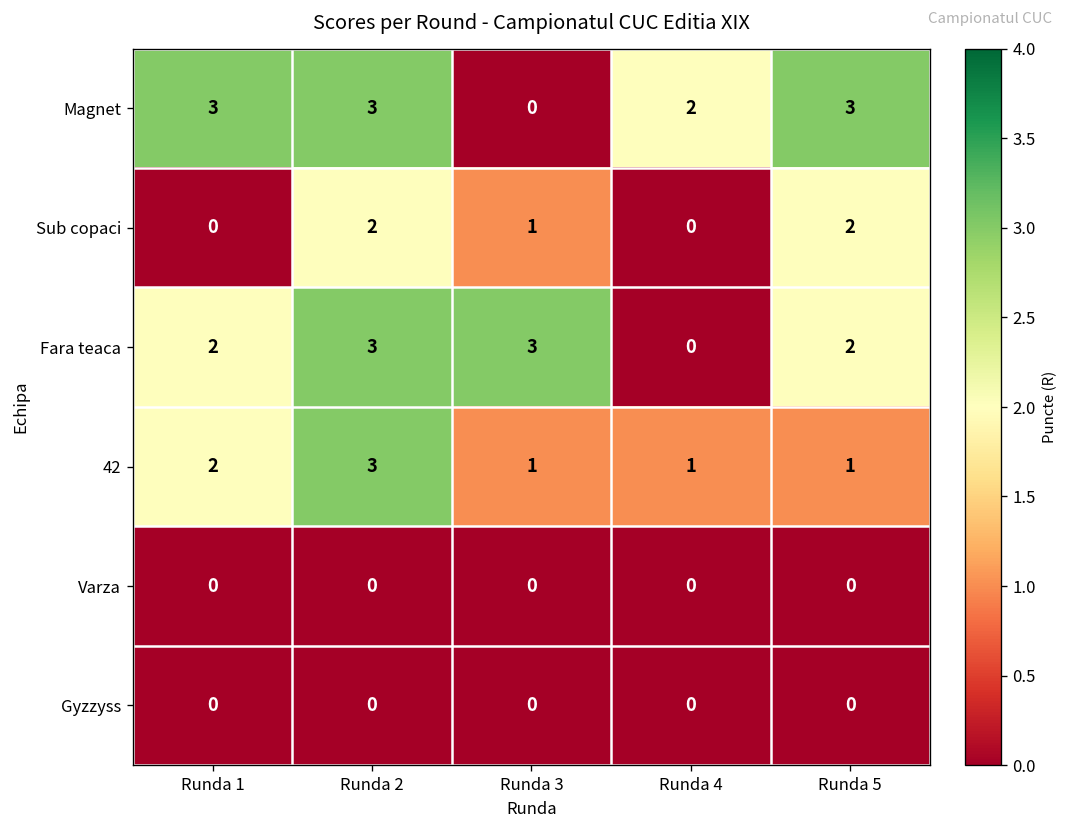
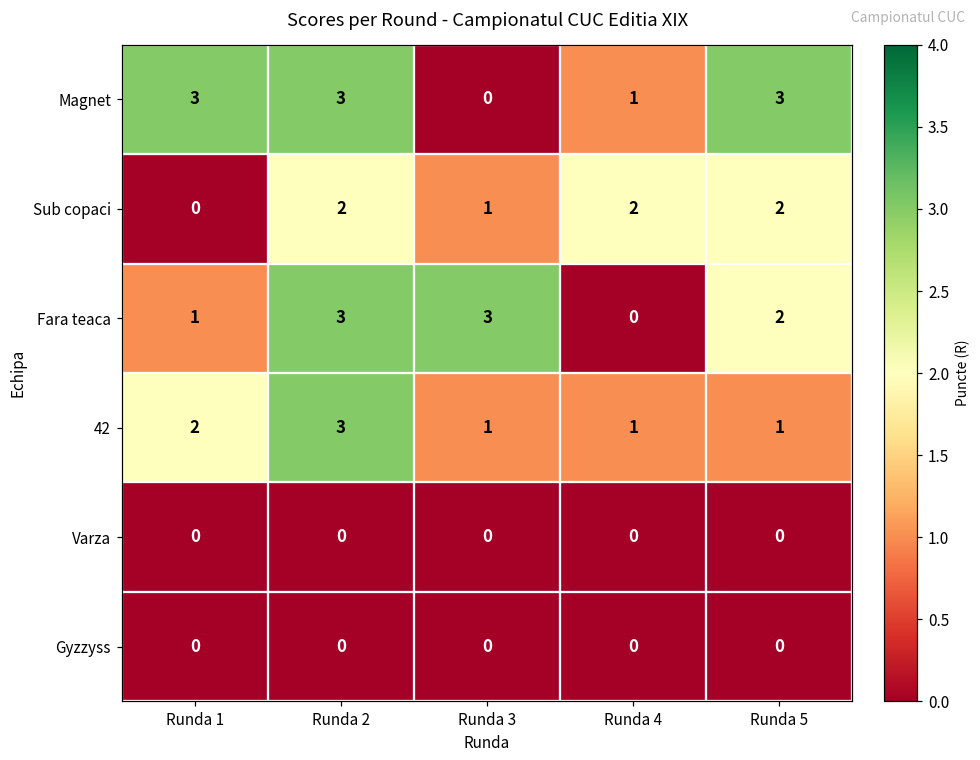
Magnet, Runda 4: 2 -> 1
Sub copaci, Runda 4: 0 -> 2
Fara teaca, Runda 1: 2 -> 1
